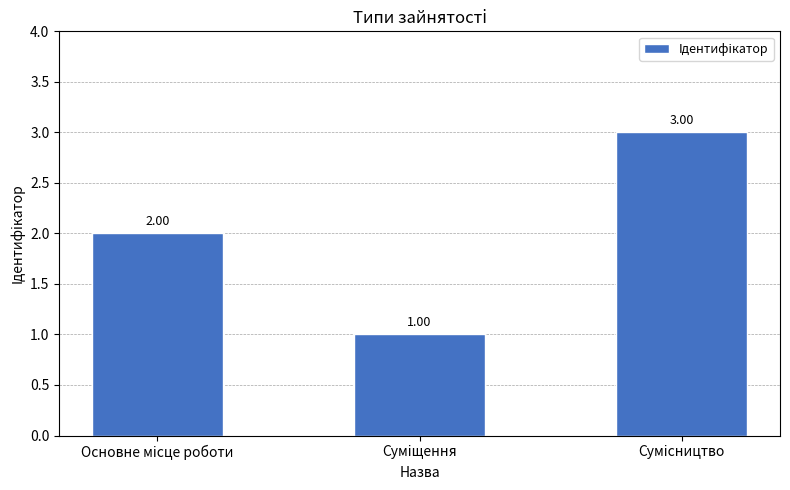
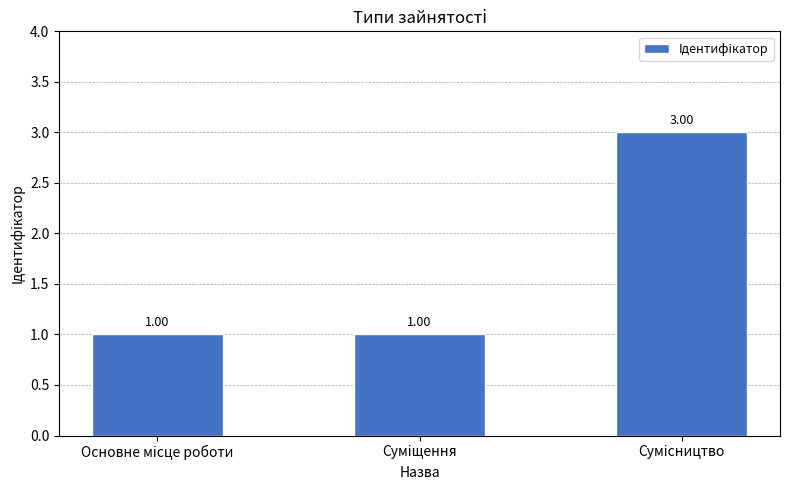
Основне місце роботи: 2.00 -> 1.00
